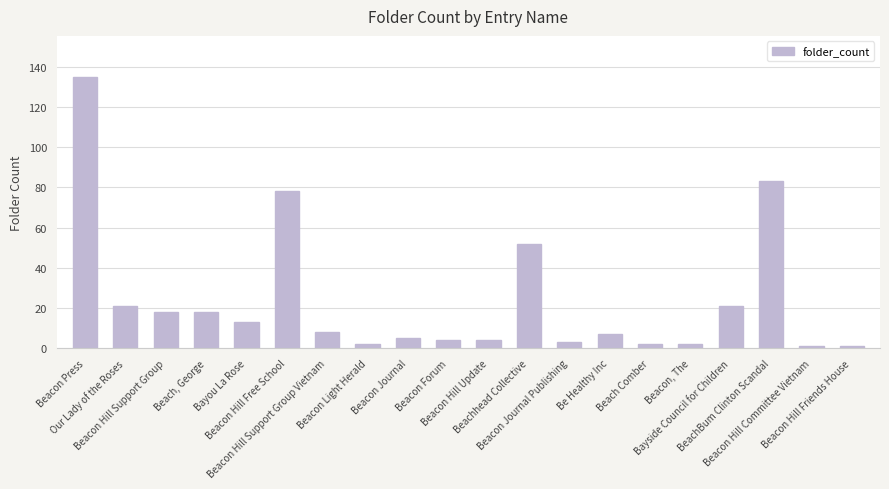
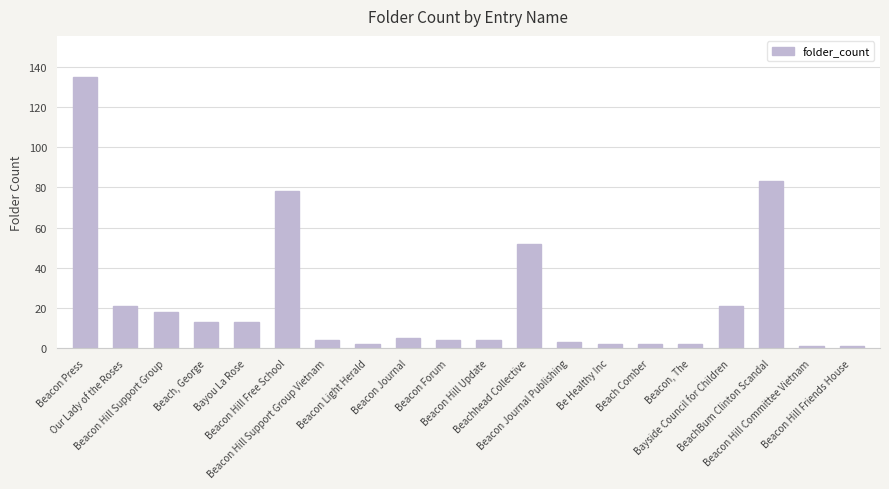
Beach, George: 18 -> 13
Beacon Hill Support Group Vietnam: 8 -> 4
Be Healthy Inc: 7 -> 2
